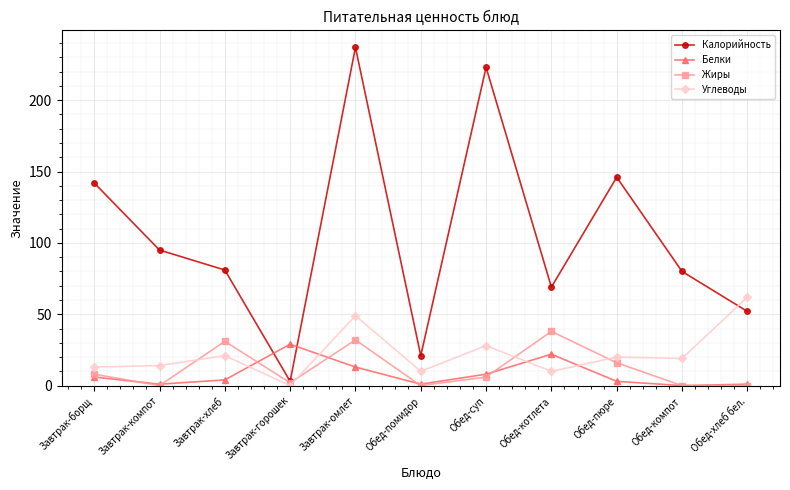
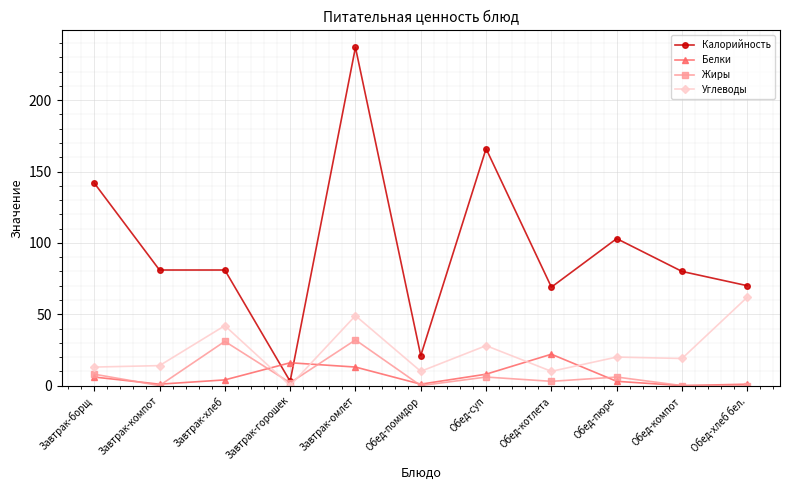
Калорийность, Завтрак-компот: 95 -> 81
Углеводы, Завтрак-хлеб: 21 -> 42
Белки, Завтрак-горошек: 29 -> 16
Калорийность, Обед-суп: 223 -> 166
Жиры, Обед-котлета: 38 -> 3
Калорийность, Обед-пюре: 146 -> 103
Жиры, Обед-пюре: 16 -> 6
Калорийность, Обед-хлеб бел.: 52 -> 70
